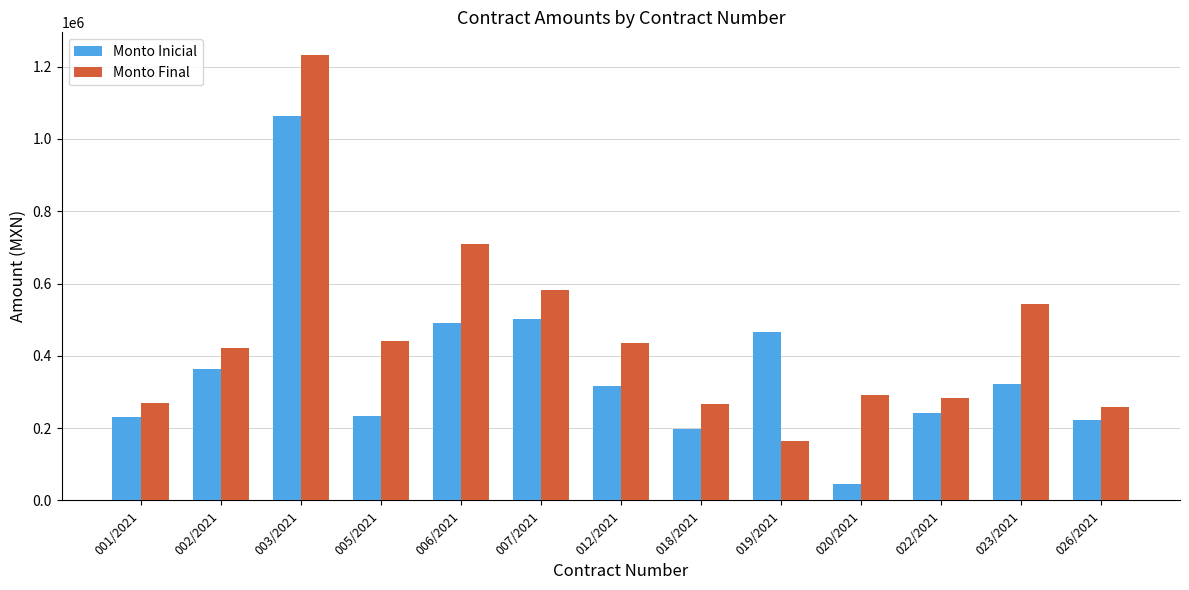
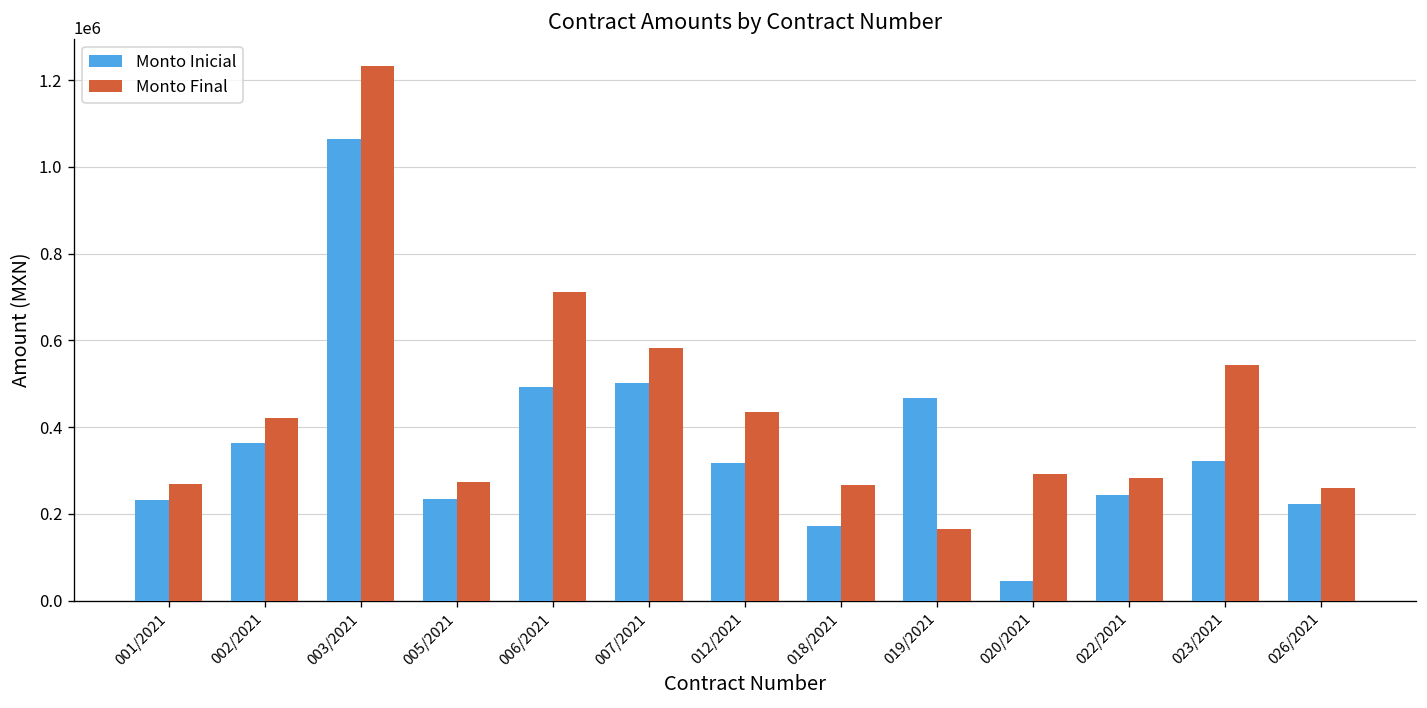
Monto Final, 005/2021: 440000 -> 270000
Monto Inicial, 018/2021: 200000 -> 170000
